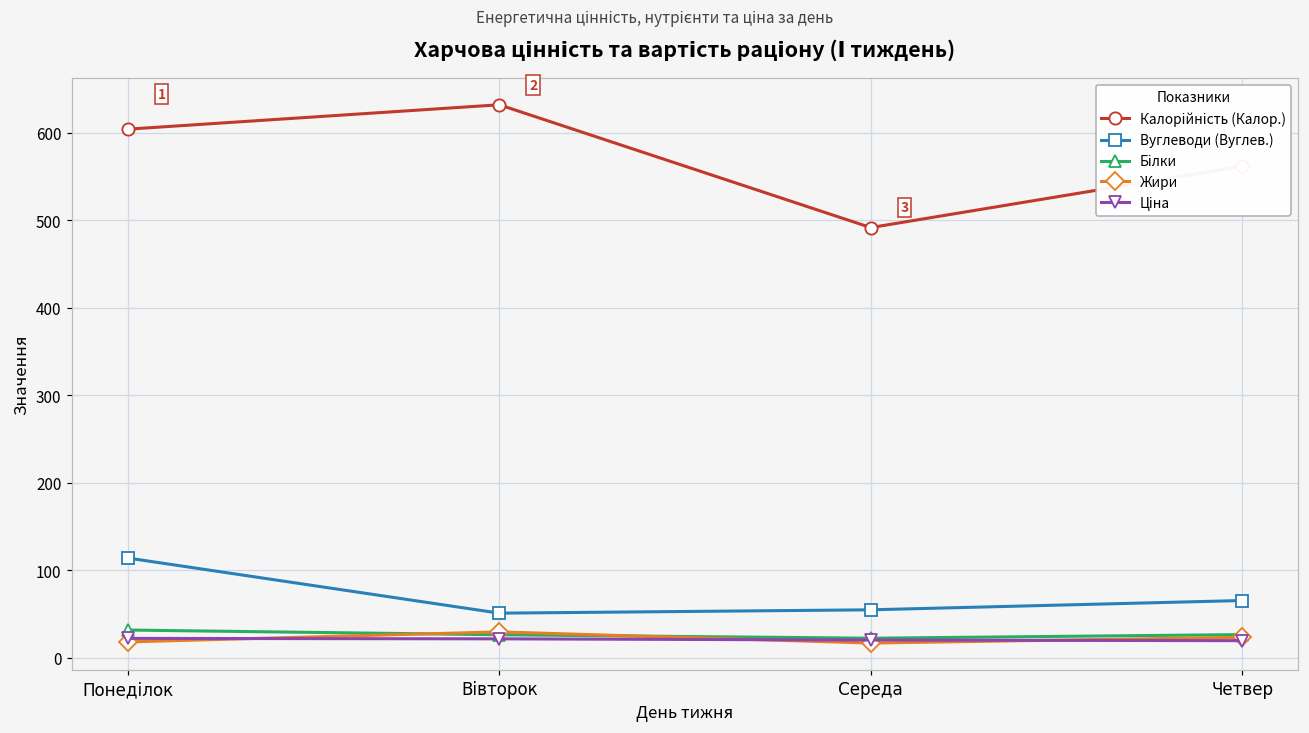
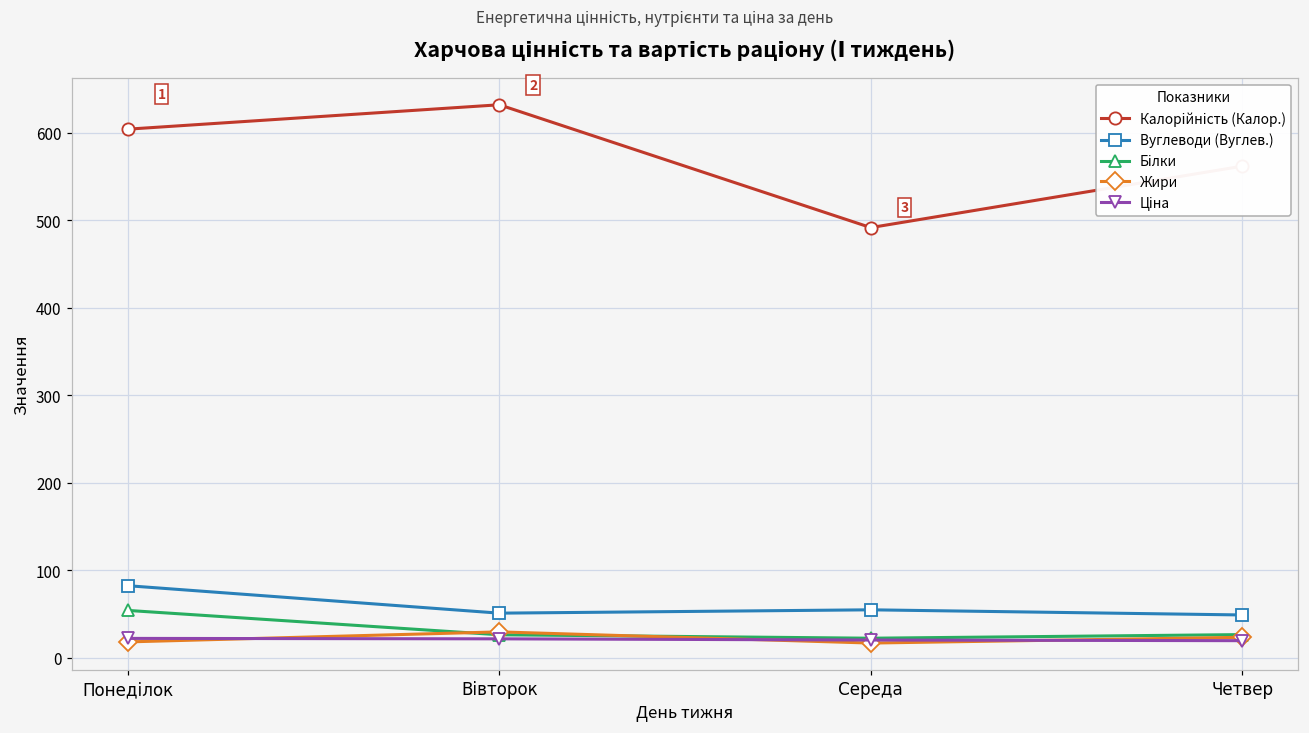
Вуглеводи (Вуглев.), Понеділок: 110 -> 80
Білки, Понеділок: 30 -> 50
Вуглеводи (Вуглев.), Четвер: 70 -> 50
